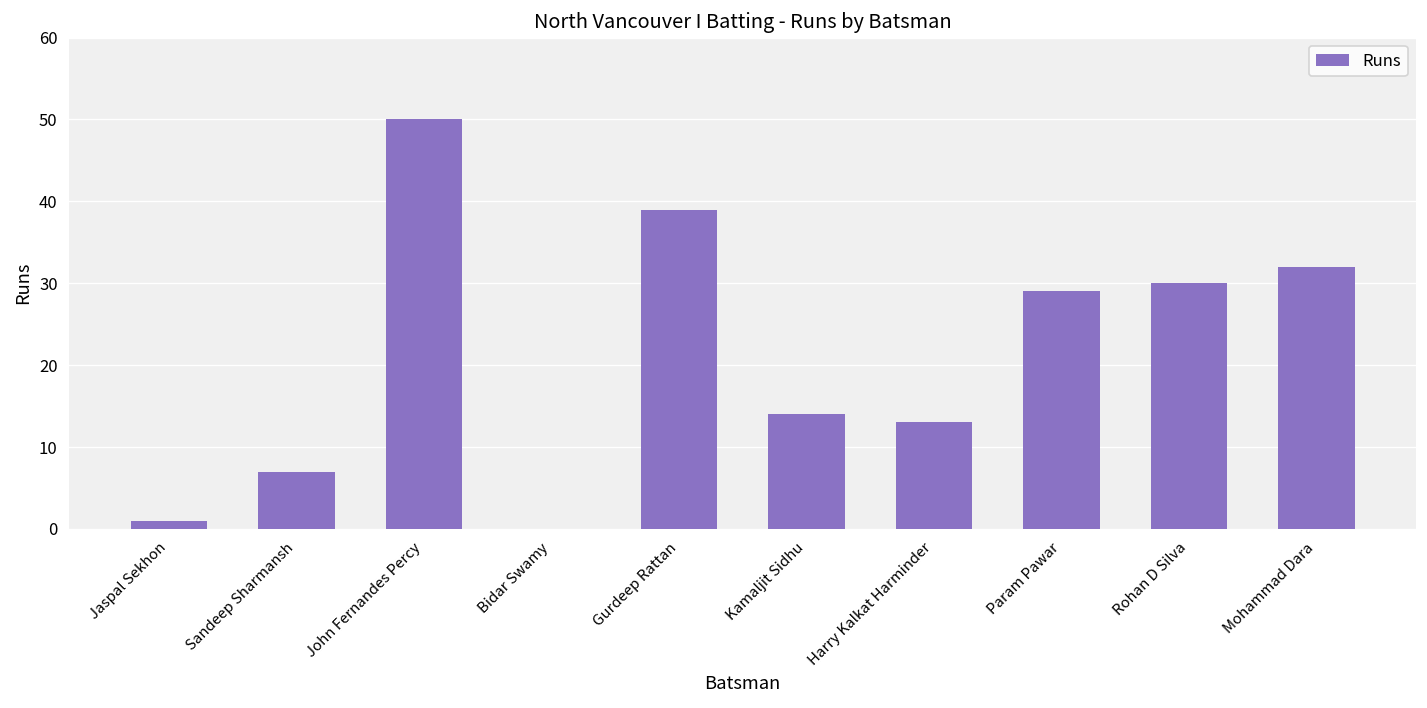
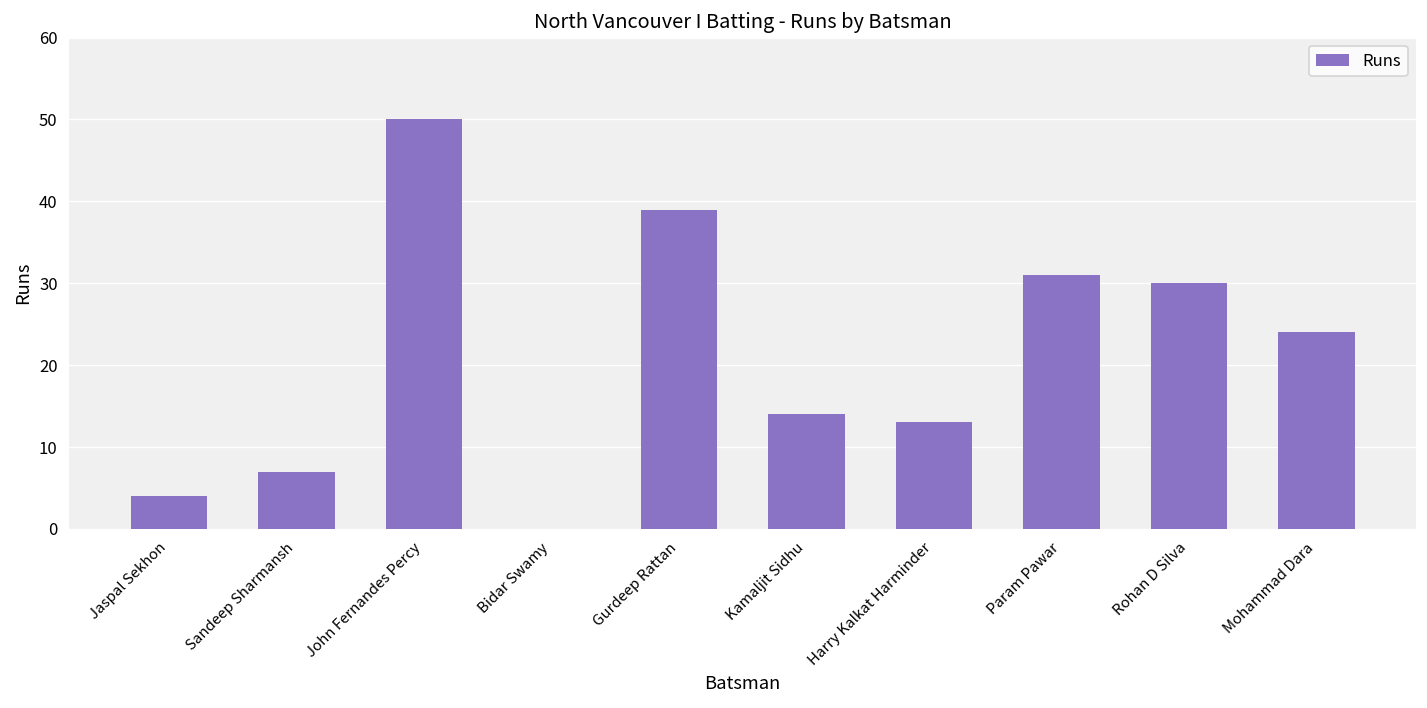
Jaspal Sekhon: 1 -> 4
Param Pawar: 29 -> 31
Mohammad Dara: 32 -> 24
